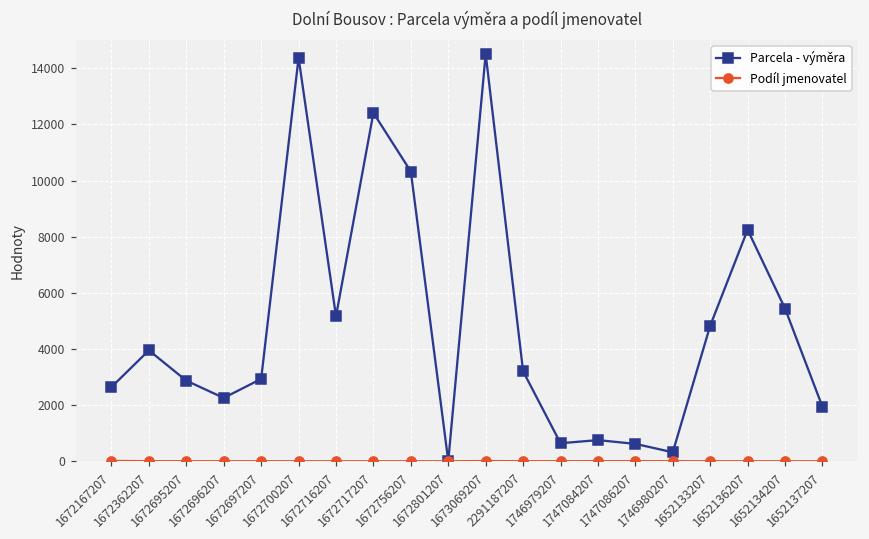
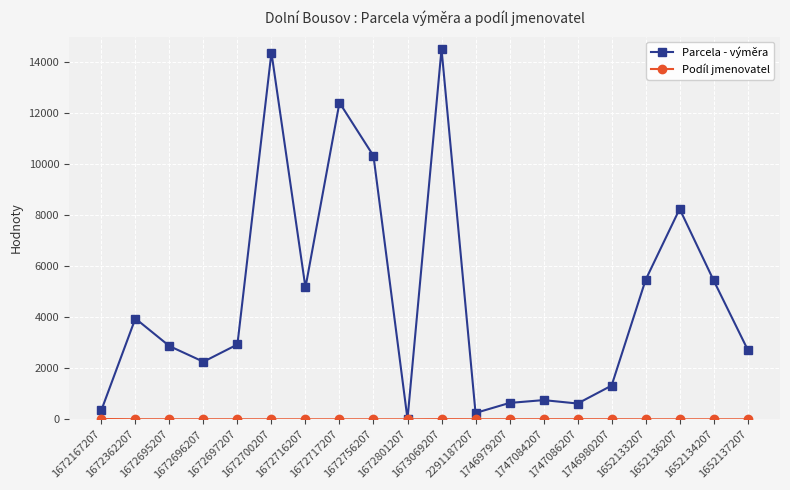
Parcela - výměra, 1672167207: 2600 -> 400
Parcela - výměra, 2291187207: 3200 -> 300
Parcela - výměra, 1746980207: 300 -> 1300
Parcela - výměra, 1652133207: 4800 -> 5500
Parcela - výměra, 1652137207: 1900 -> 2700
